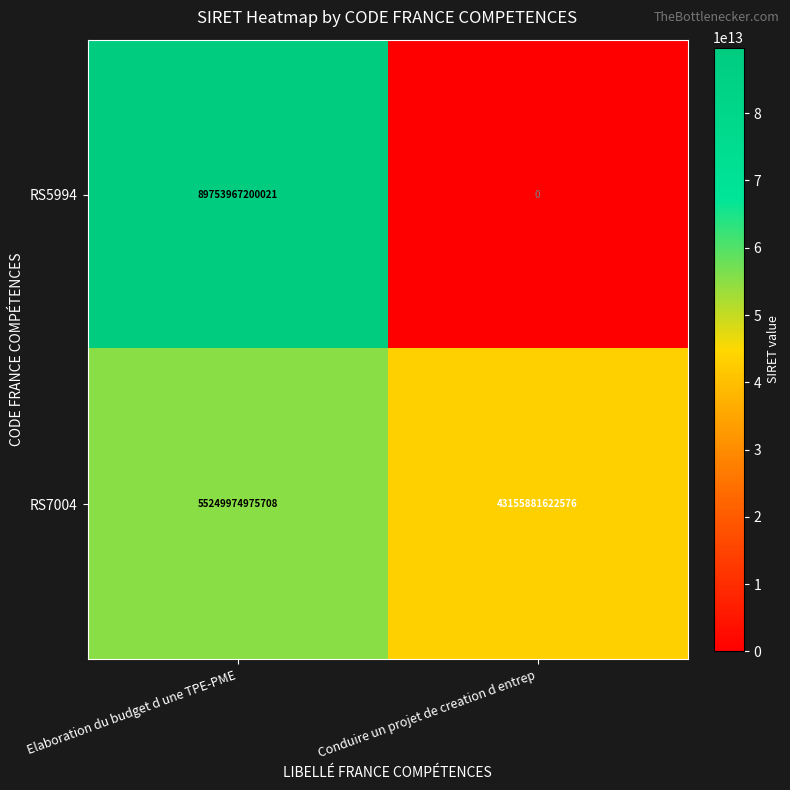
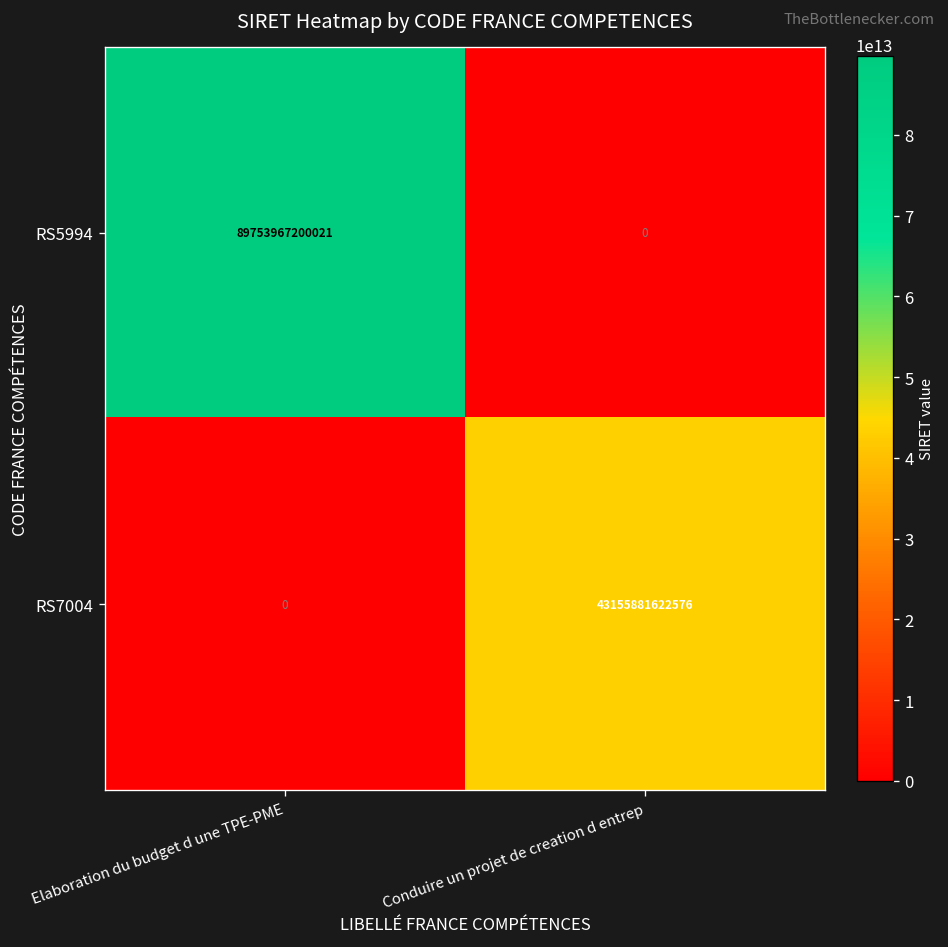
RS7004, Elaboration du budget d une TPE-PME: 55249974975708 -> 0
